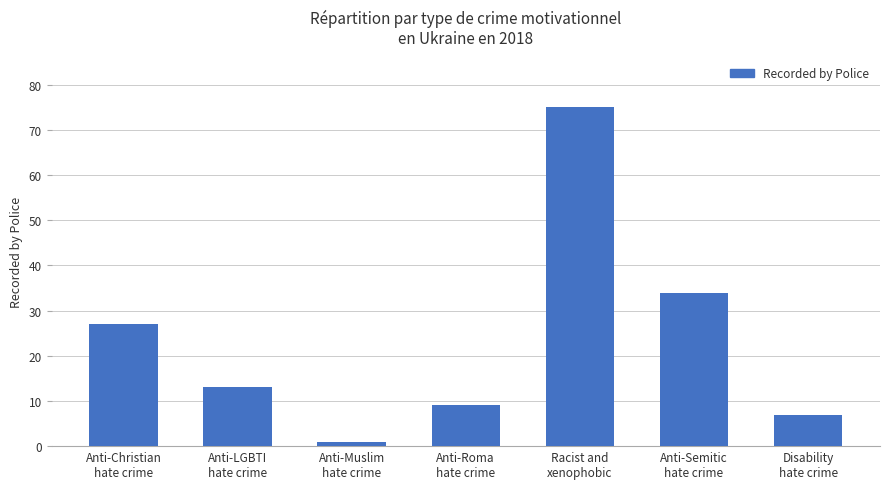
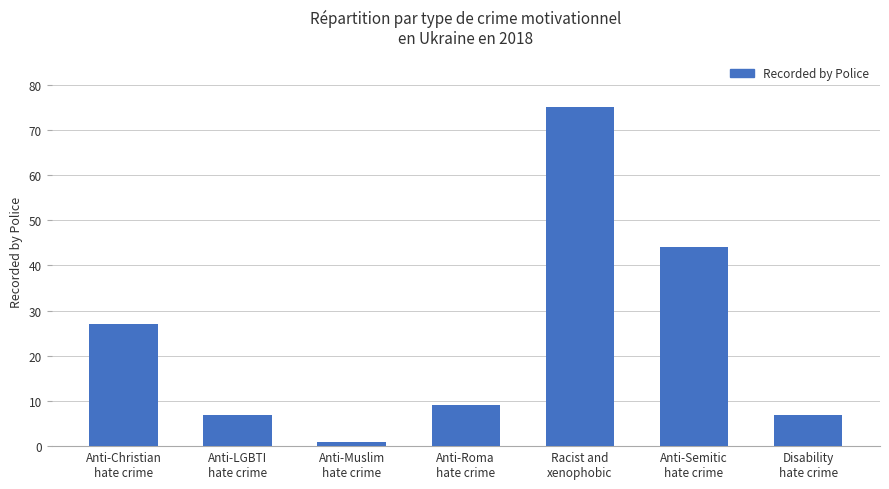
Anti-LGBTI hate crime: 13 -> 7
Anti-Semitic hate crime: 34 -> 44
